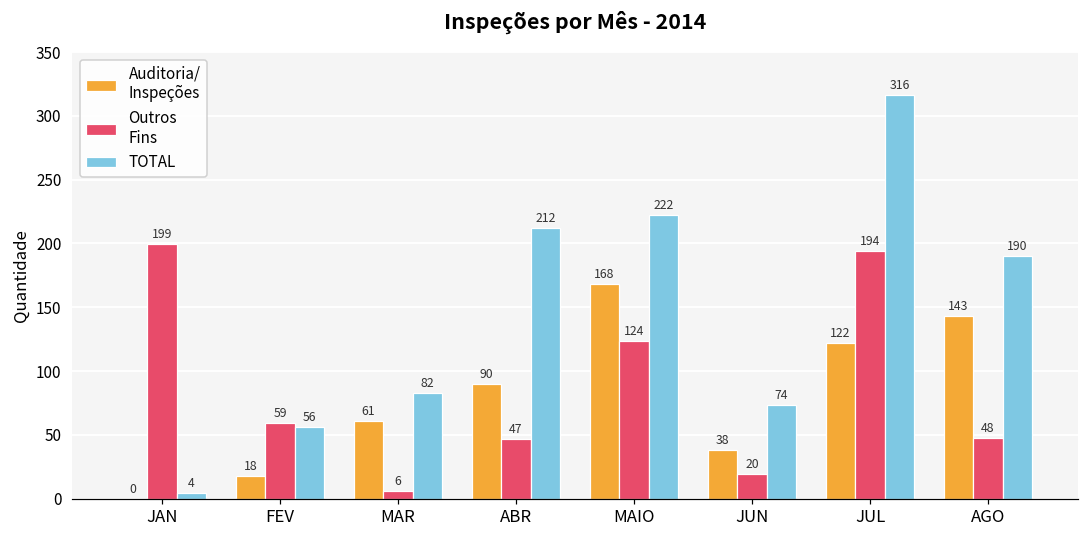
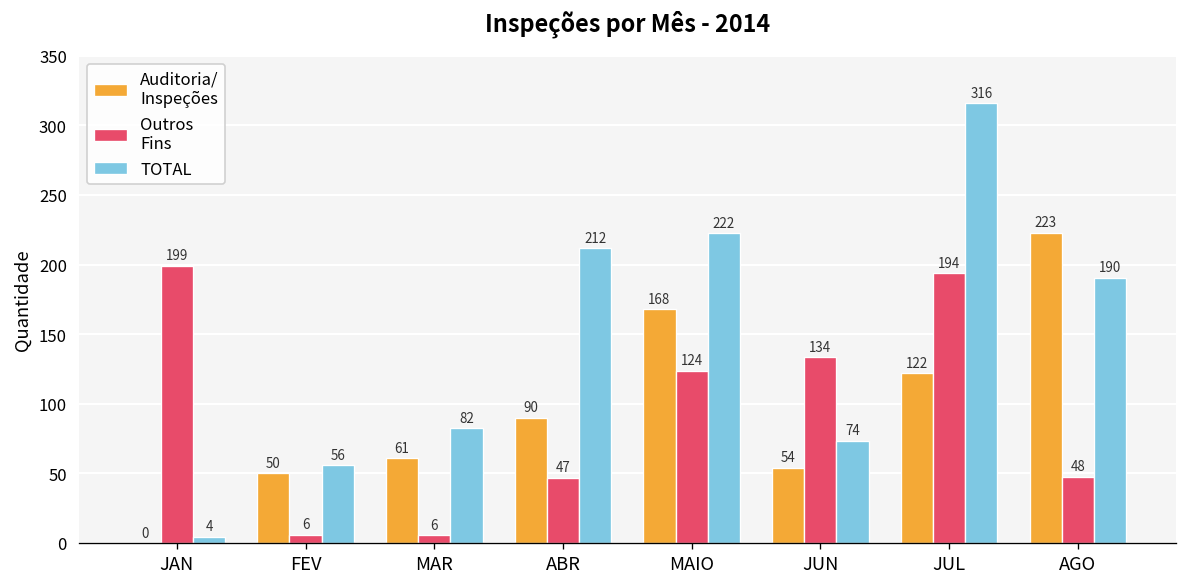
Auditoria/ Inspeções, FEV: 18 -> 50
Outros Fins, FEV: 59 -> 6
Auditoria/ Inspeções, JUN: 38 -> 54
Outros Fins, JUN: 20 -> 134
Auditoria/ Inspeções, AGO: 143 -> 223
